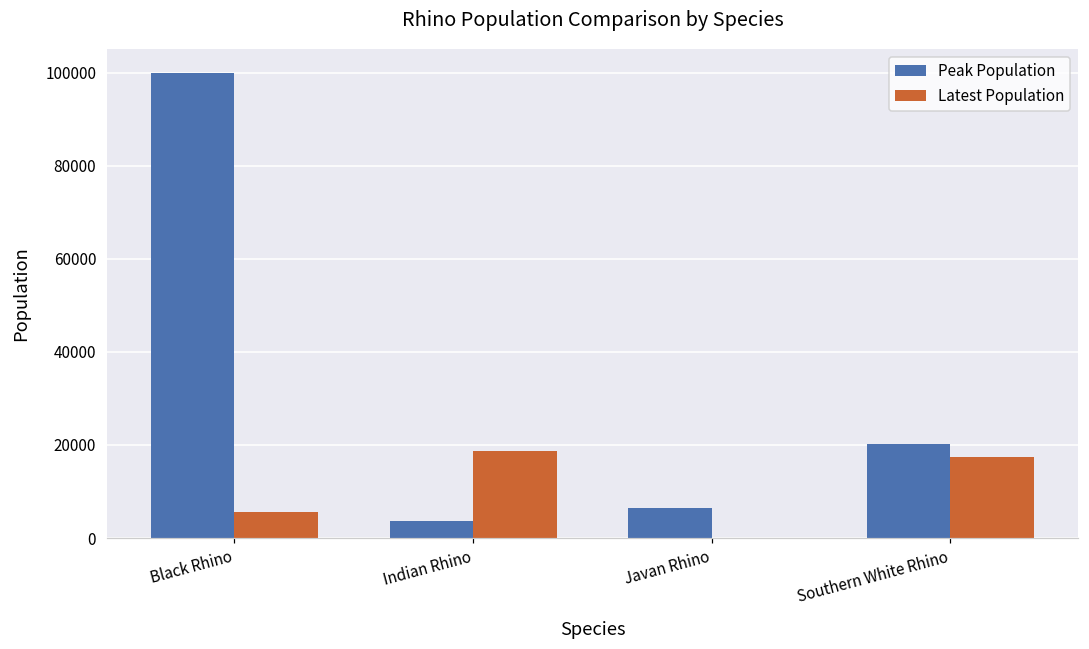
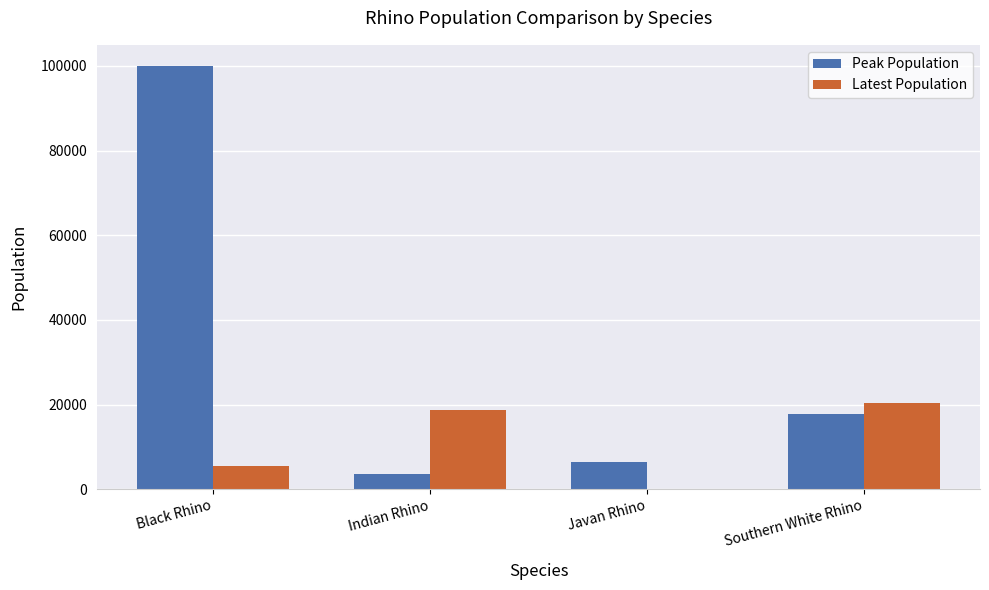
Peak Population, Southern White Rhino: 20000 -> 18000
Latest Population, Southern White Rhino: 17000 -> 20000
